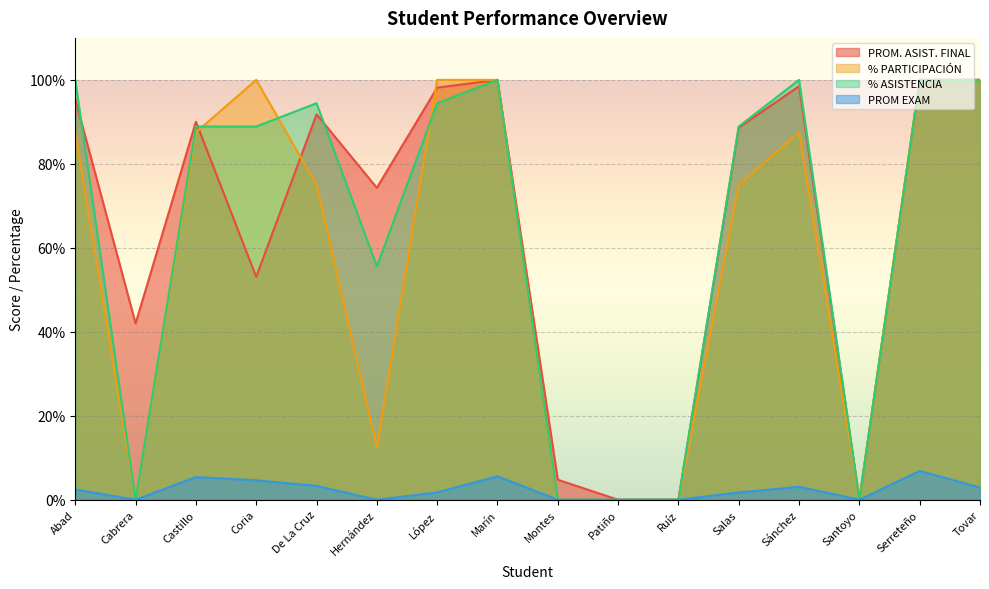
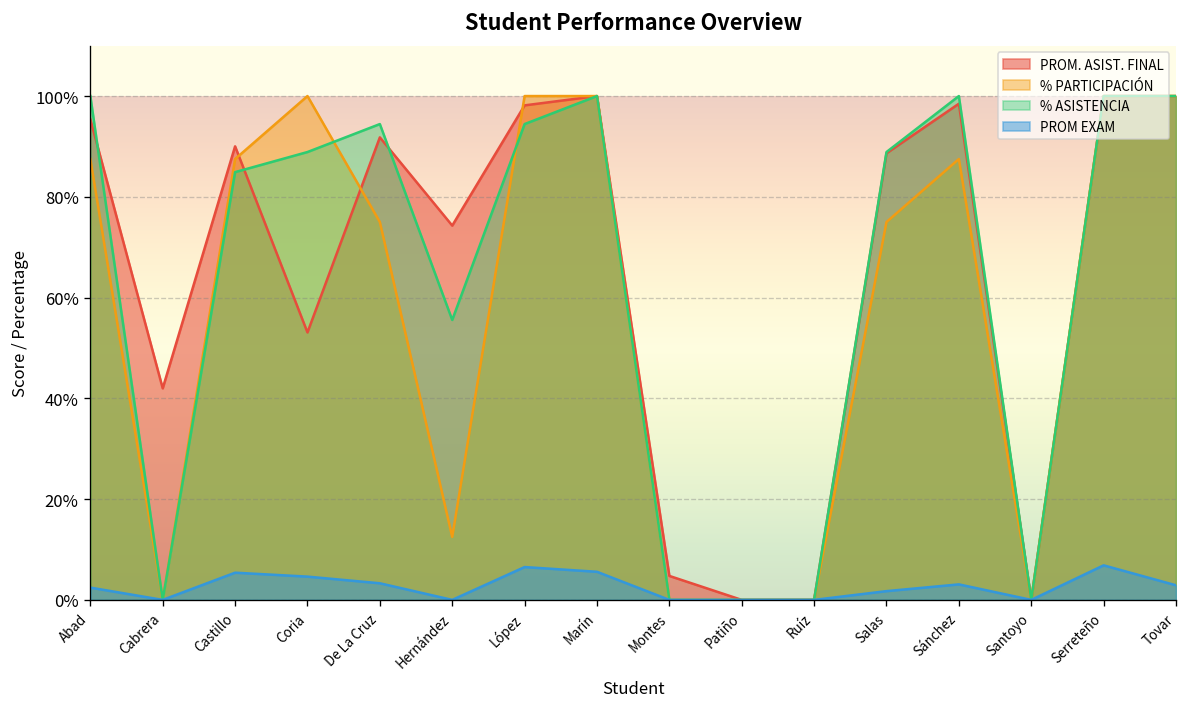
% ASISTENCIA, Castillo: 89% -> 85%
PROM EXAM, López: 2% -> 7%
